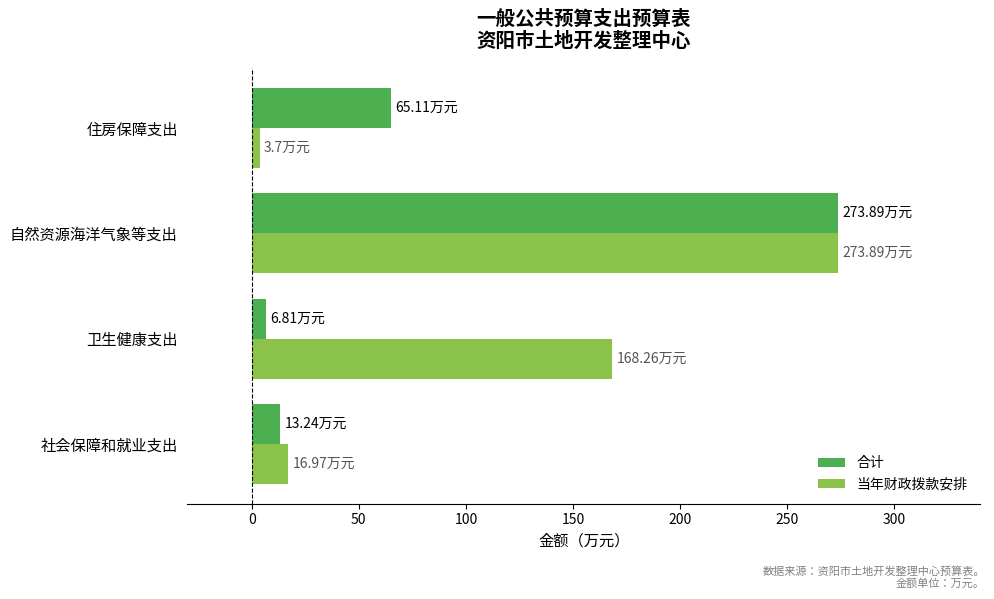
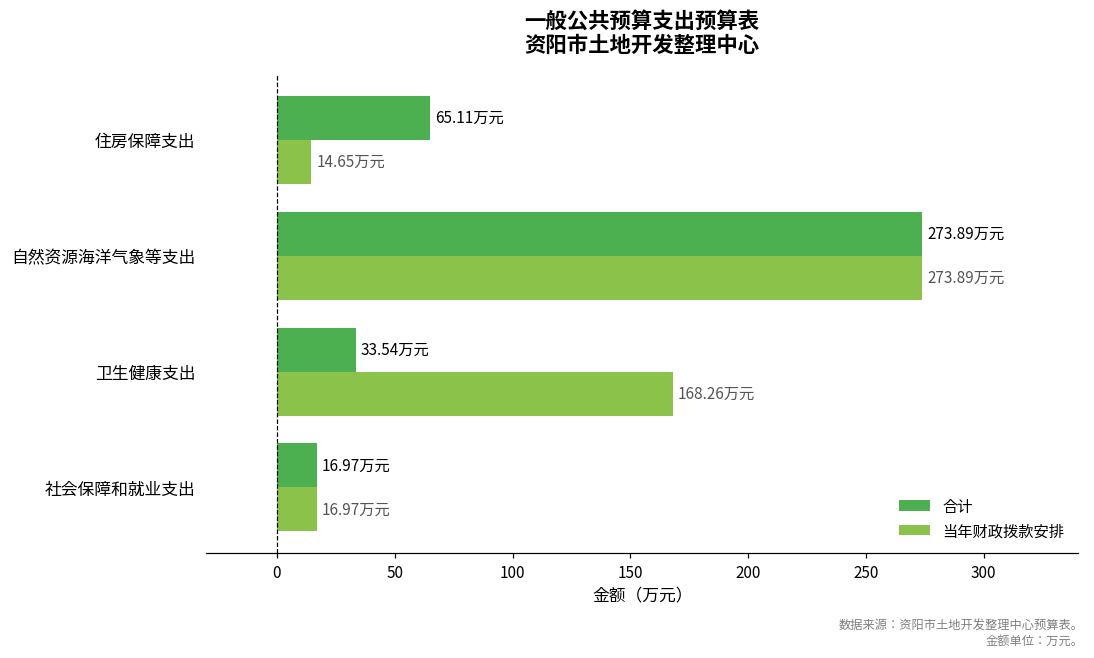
当年财政拨款安排, 住房保障支出: 3.7 -> 14.65
合计, 卫生健康支出: 6.81 -> 33.54
合计, 社会保障和就业支出: 13.24 -> 16.97
